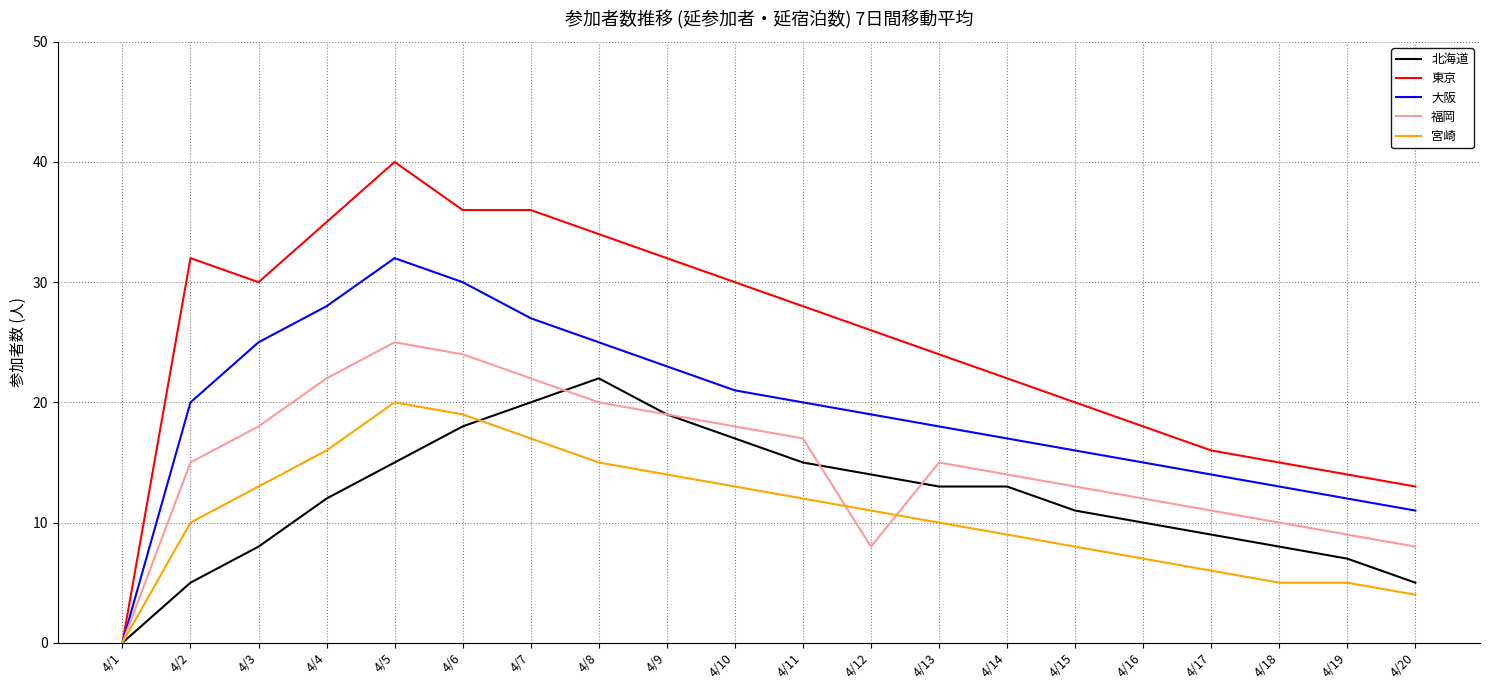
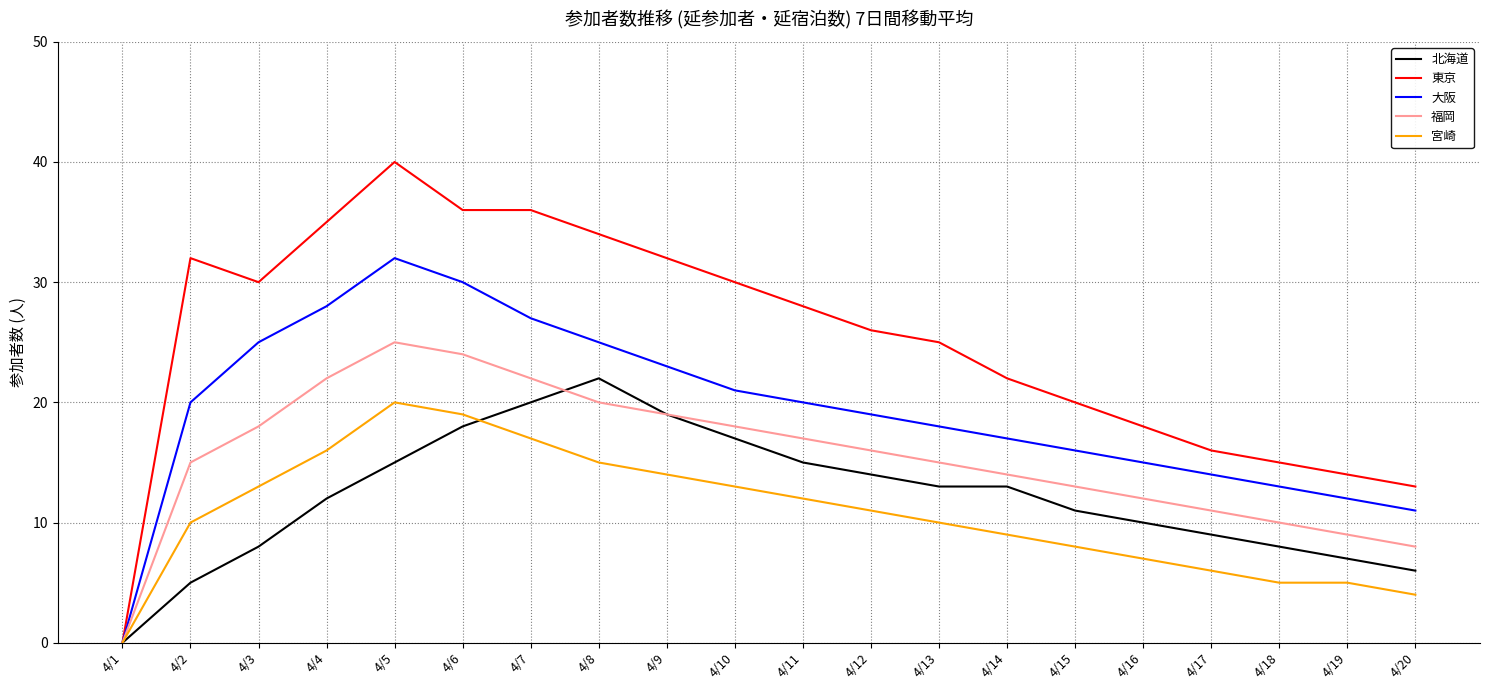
福岡, 4/12: 8 -> 16
東京, 4/13: 24 -> 25
北海道, 4/20: 5 -> 6
